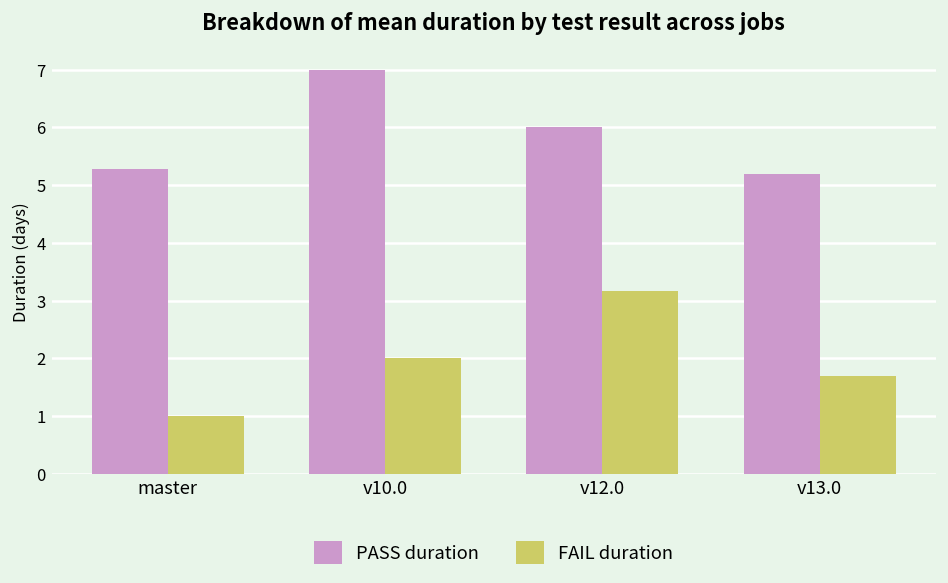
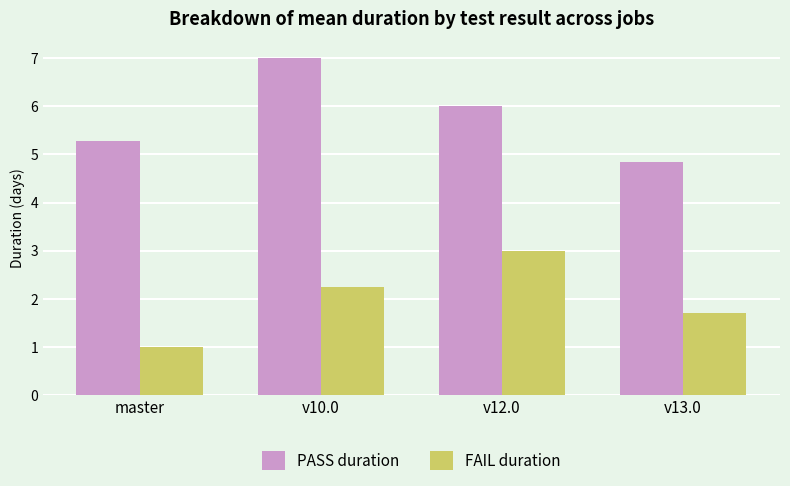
FAIL duration, v10.0: 2.0 -> 2.2
FAIL duration, v12.0: 3.2 -> 3.0
PASS duration, v13.0: 5.2 -> 4.8
